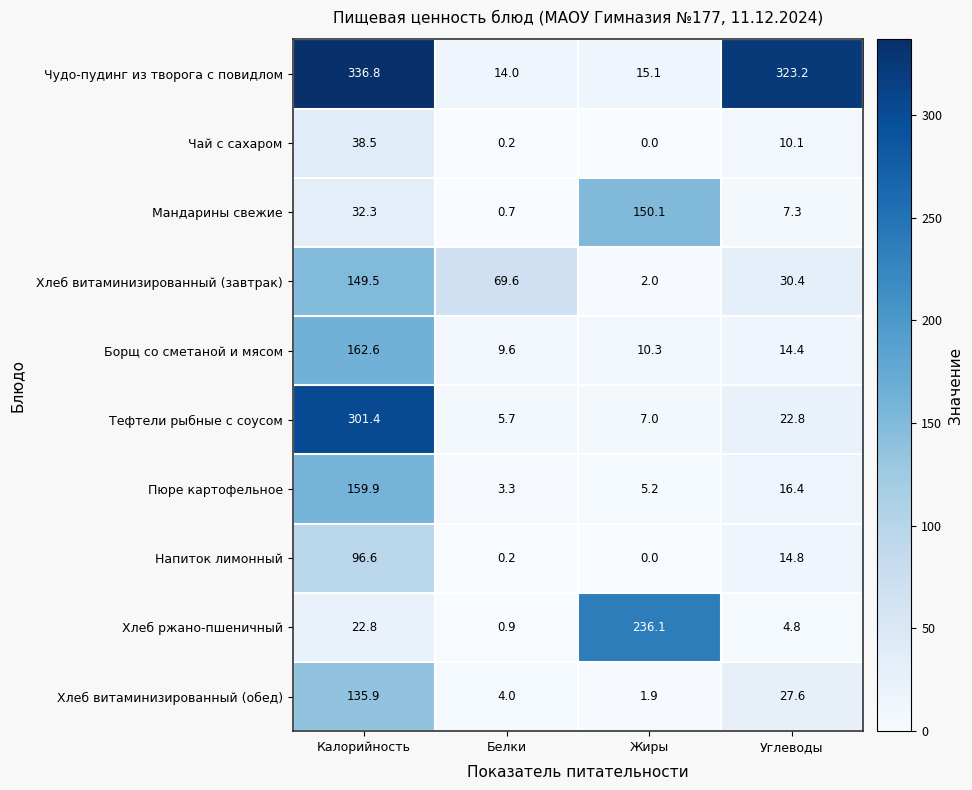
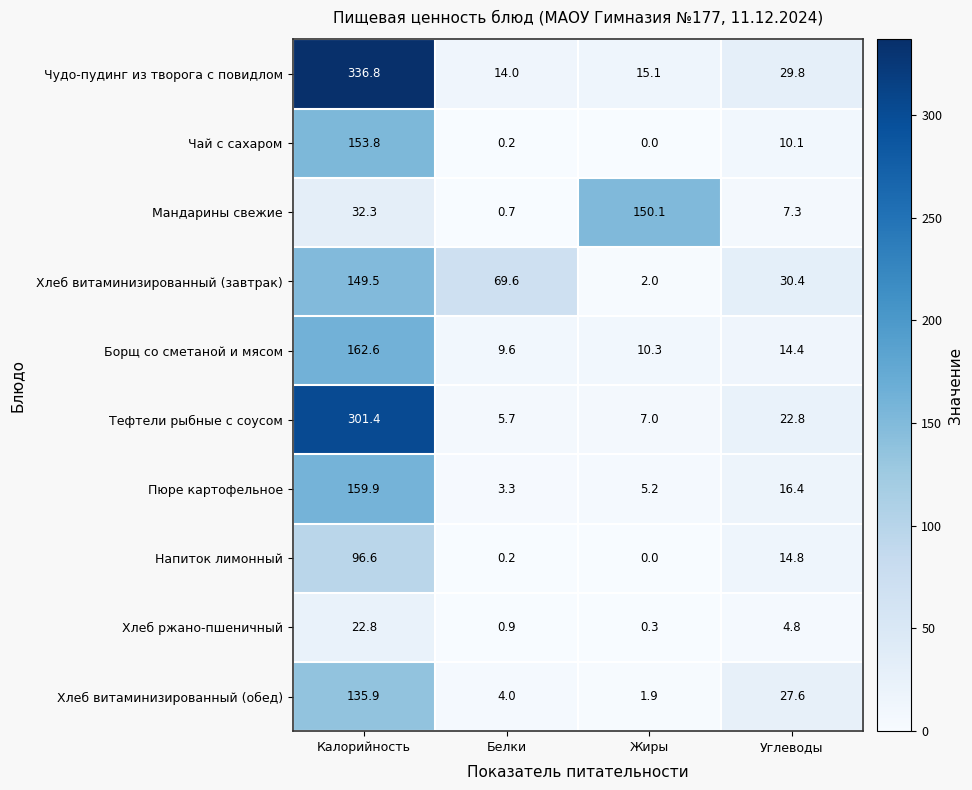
Чудо-пудинг из творога с повидлом, Углеводы: 323.2 -> 29.8
Чай с сахаром, Калорийность: 38.5 -> 153.8
Хлеб ржано-пшеничный, Жиры: 236.1 -> 0.3
